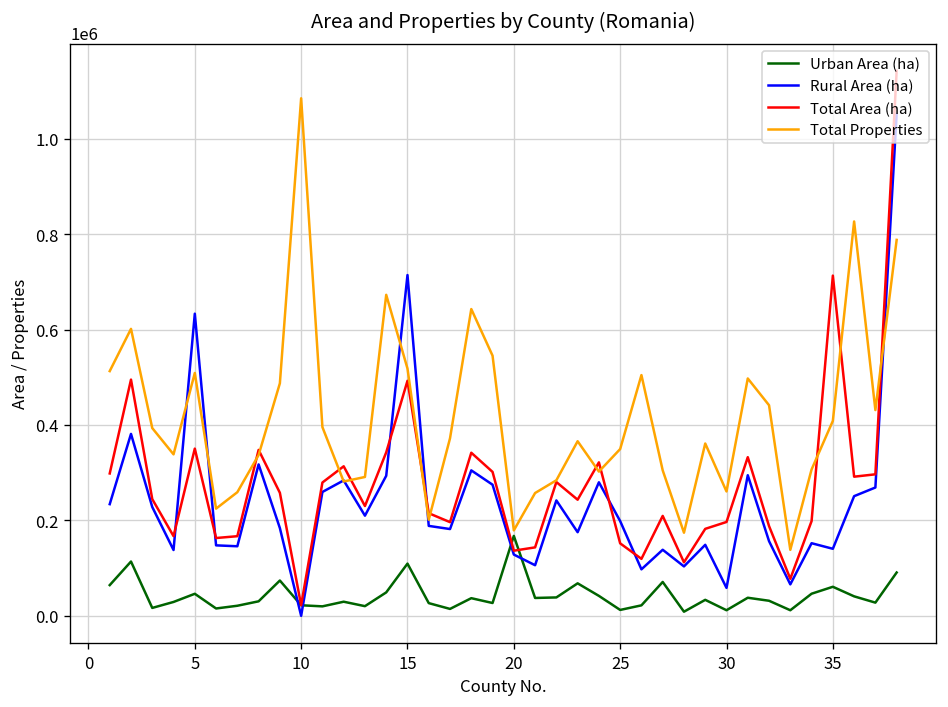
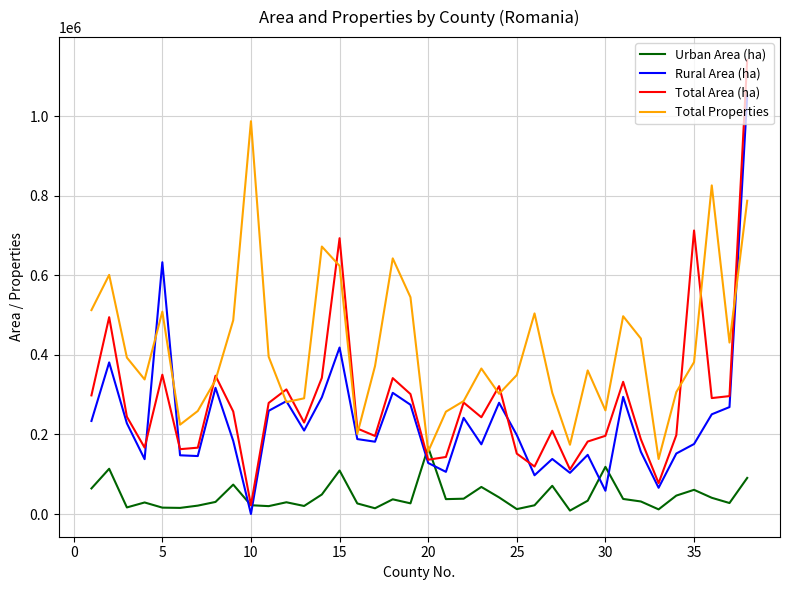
Urban Area (ha), 5: 50000 -> 20000
Total Properties, 10: 1080000 -> 990000
Rural Area (ha), 15: 710000 -> 420000
Total Area (ha), 15: 490000 -> 690000
Total Properties, 15: 520000 -> 620000
Total Properties, 20: 180000 -> 160000
Urban Area (ha), 30: 10000 -> 120000
Rural Area (ha), 35: 140000 -> 180000
Total Properties, 35: 410000 -> 380000
